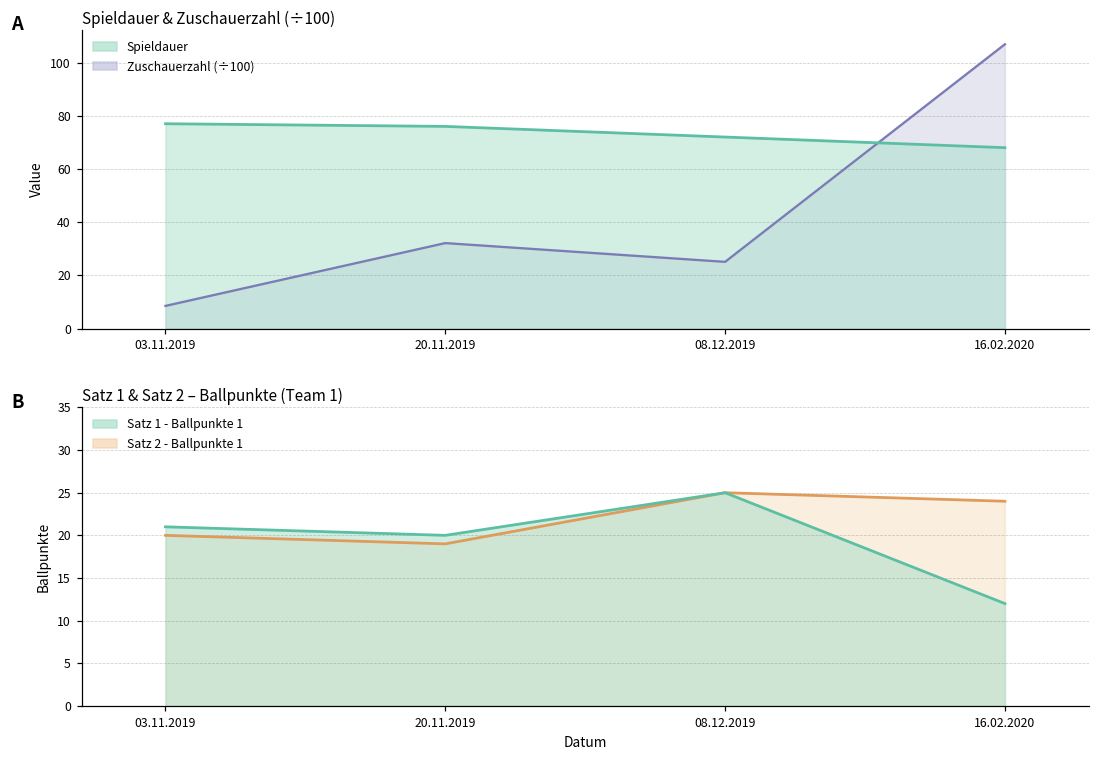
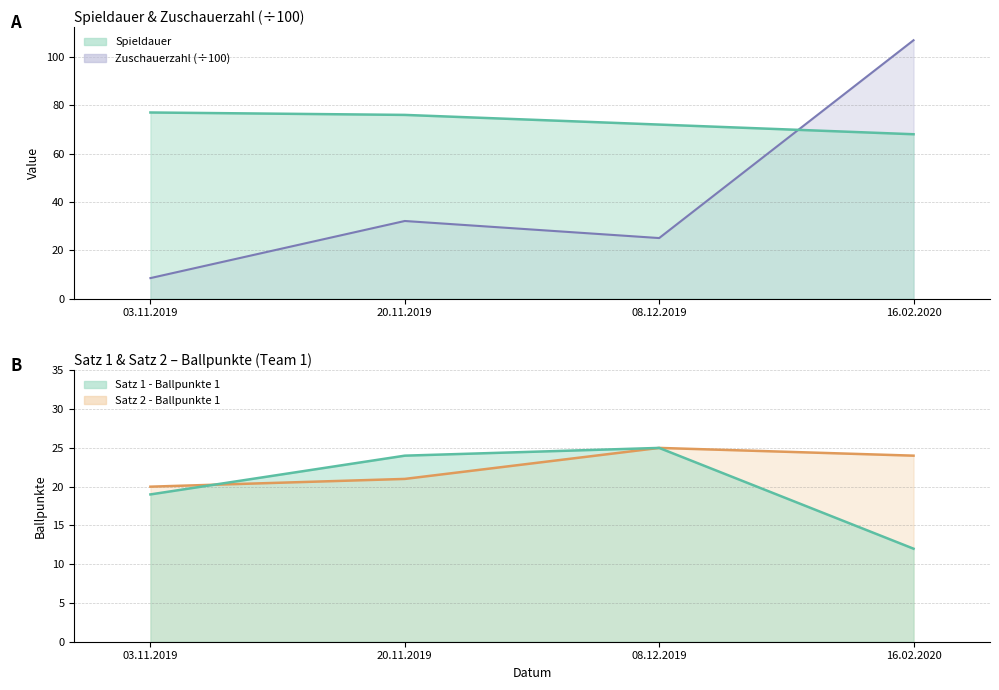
Satz 1 & Satz 2 – Ballpunkte (Team 1), Satz 1 - Ballpunkte 1, 03.11.2019: 21 -> 19
Satz 1 & Satz 2 – Ballpunkte (Team 1), Satz 2 - Ballpunkte 1, 20.11.2019: 19 -> 21
Satz 1 & Satz 2 – Ballpunkte (Team 1), Satz 1 - Ballpunkte 1, 20.11.2019: 20 -> 24
